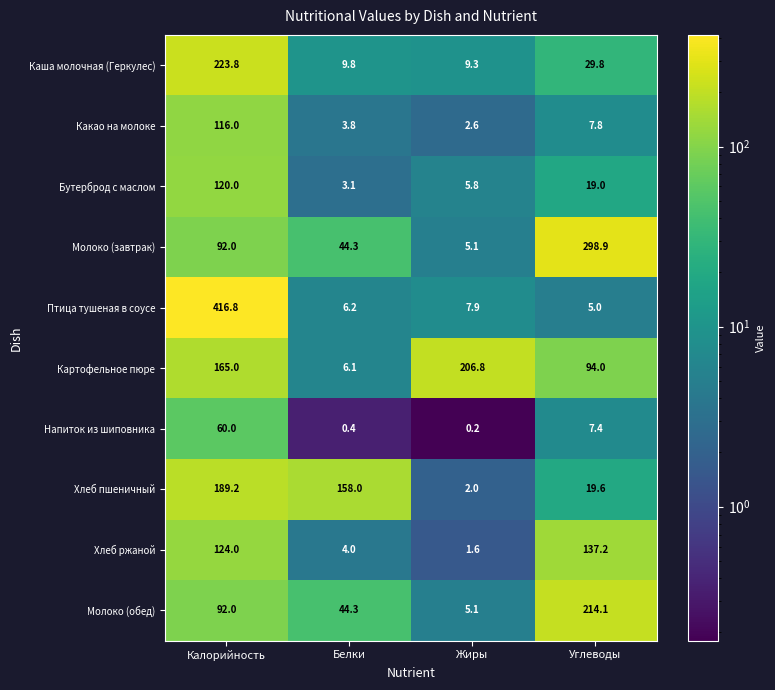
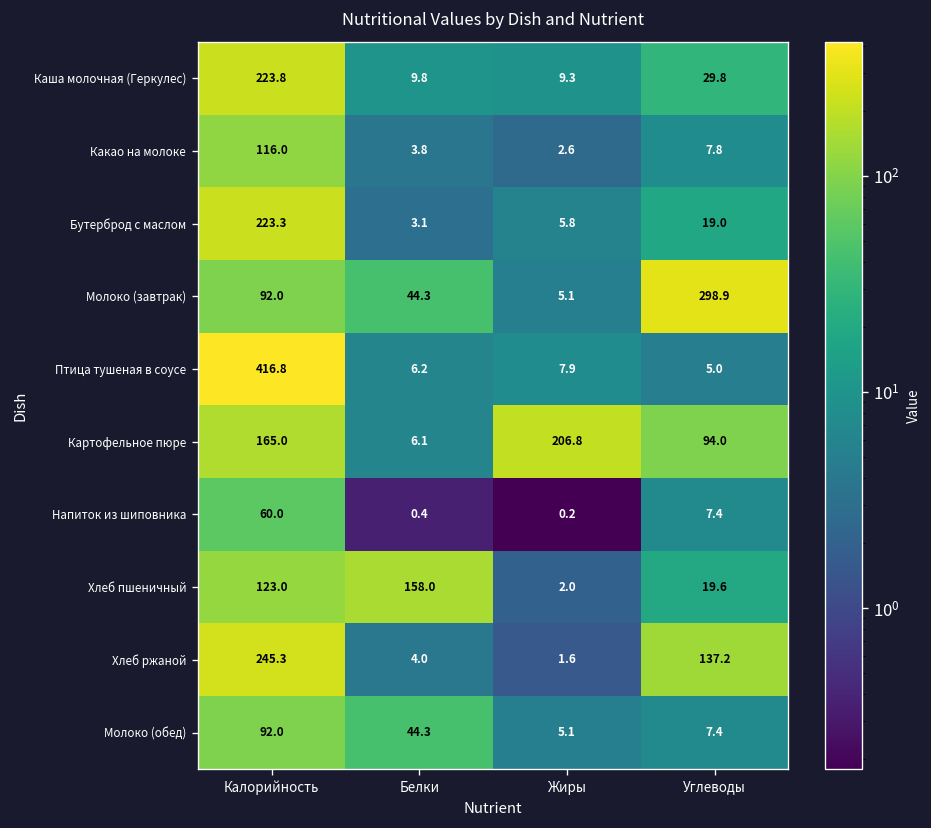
Бутерброд с маслом, Калорийность: 120.0 -> 223.3
Хлеб пшеничный, Калорийность: 189.2 -> 123.0
Хлеб ржаной, Калорийность: 124.0 -> 245.3
Молоко (обед), Углеводы: 214.1 -> 7.4
